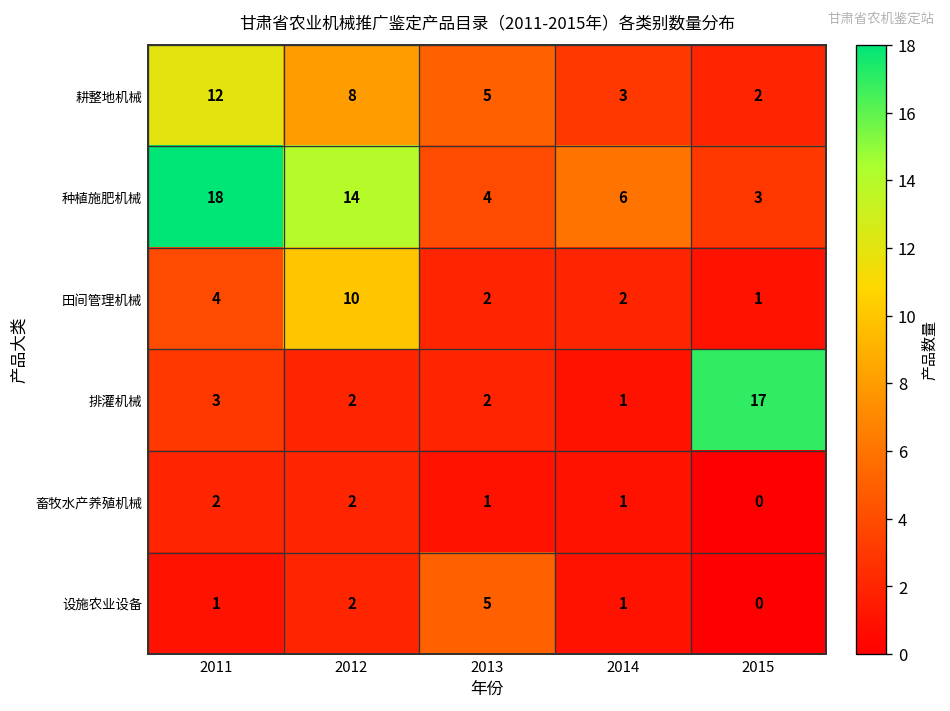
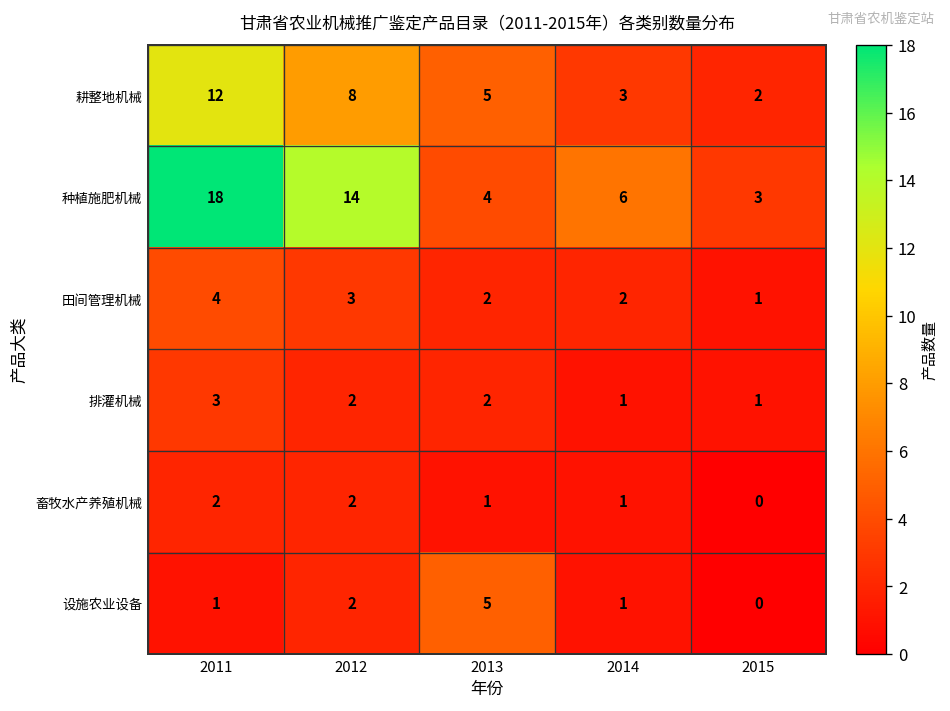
田间管理机械, 2012: 10 -> 3
排灌机械, 2015: 17 -> 1
